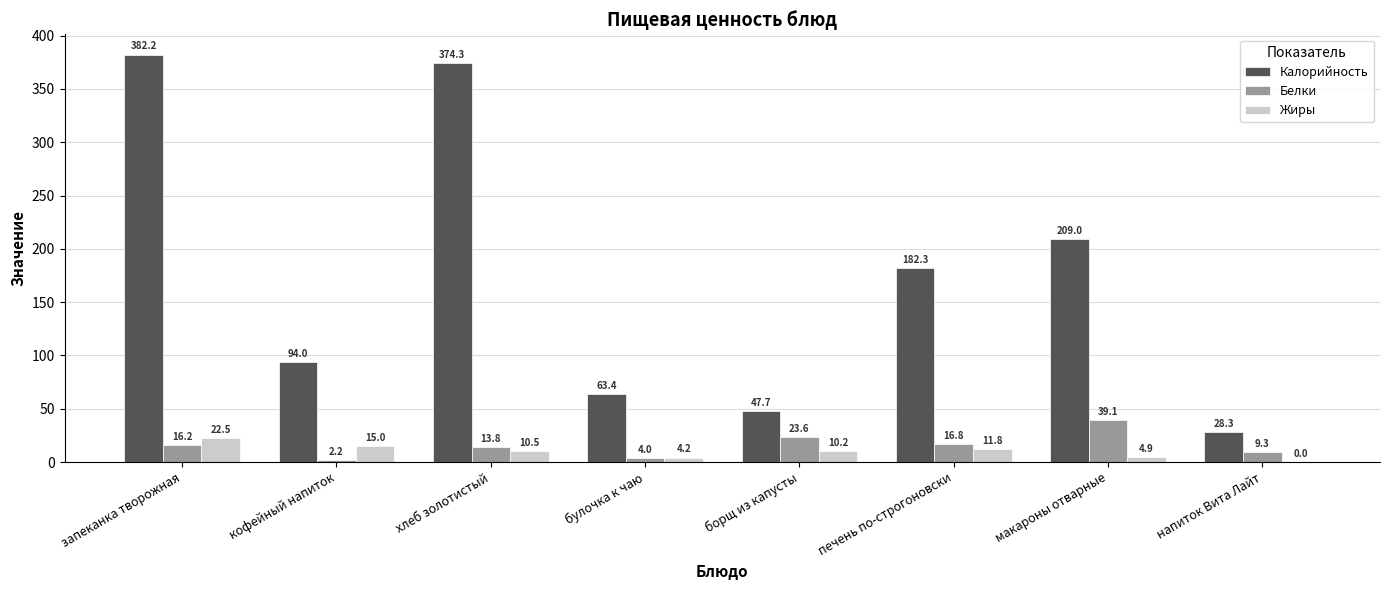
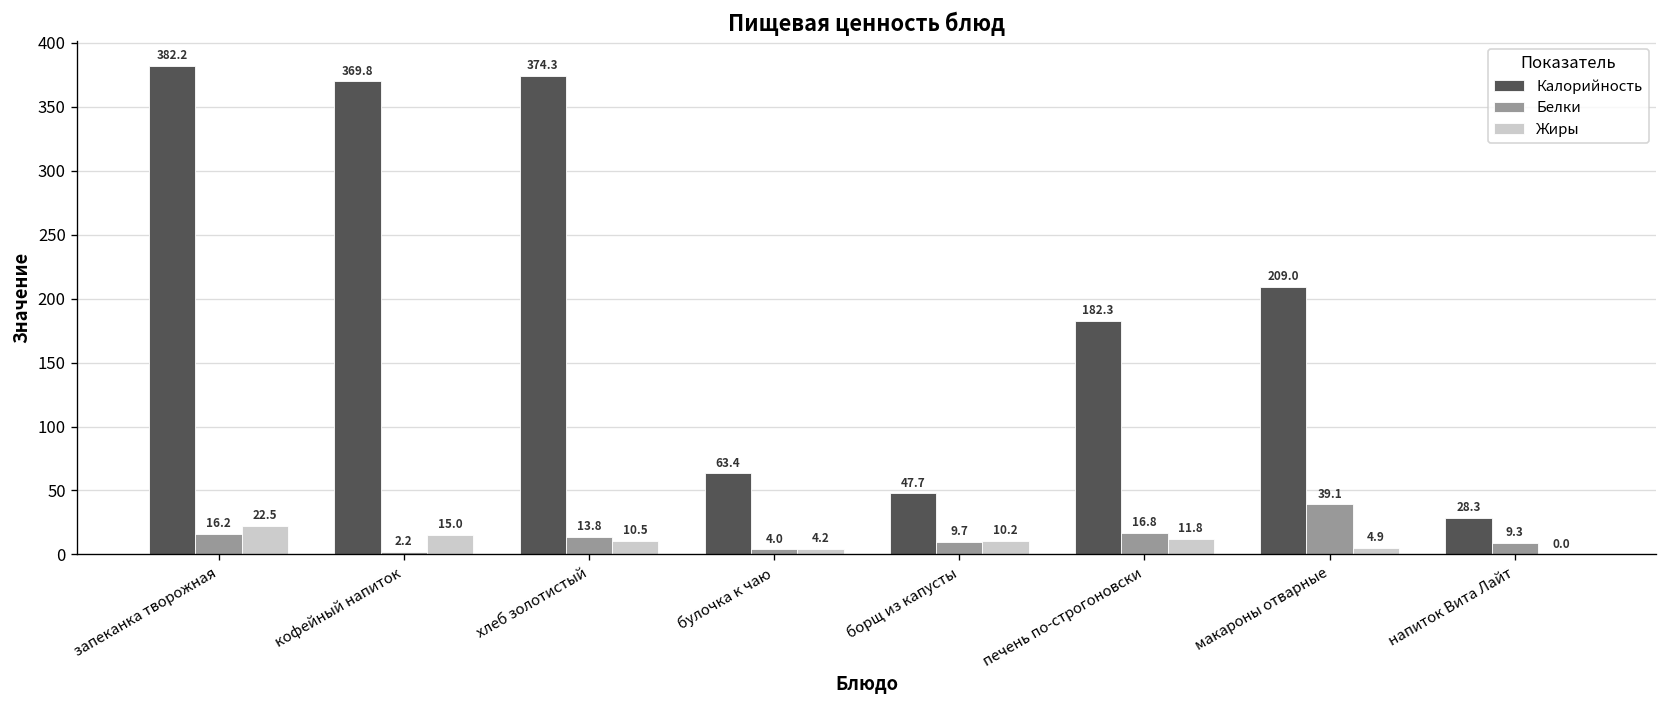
Калорийность, кофейный напиток: 94.0 -> 369.8
Белки, борщ из капусты: 23.6 -> 9.7
